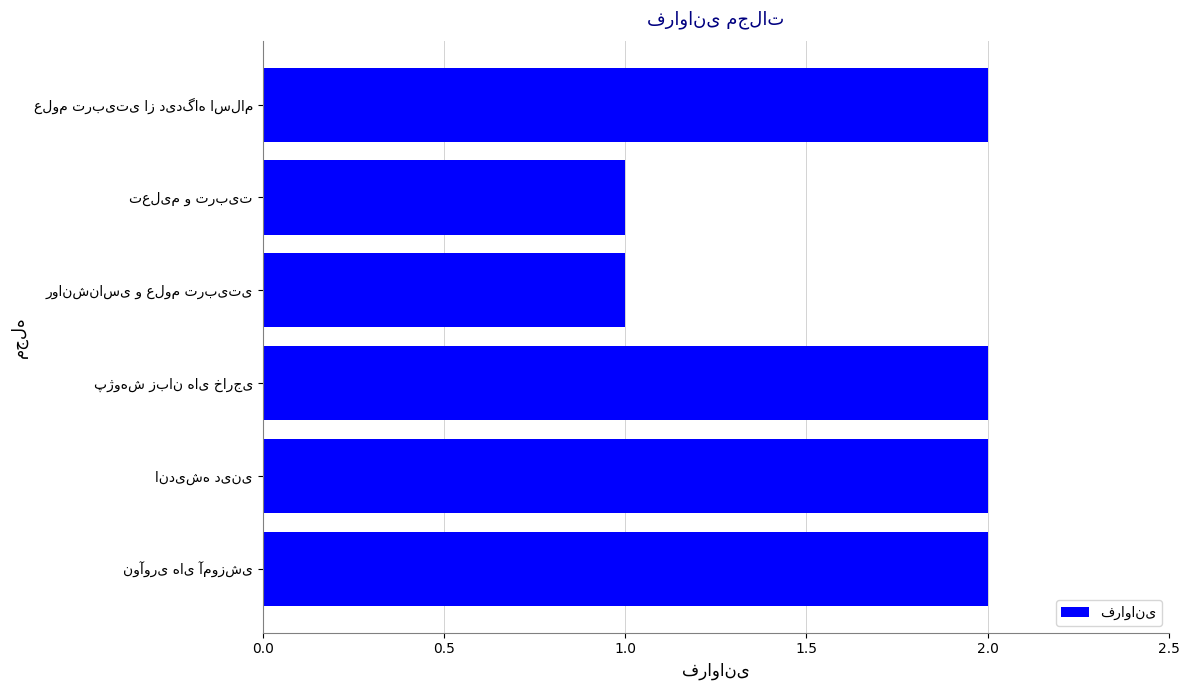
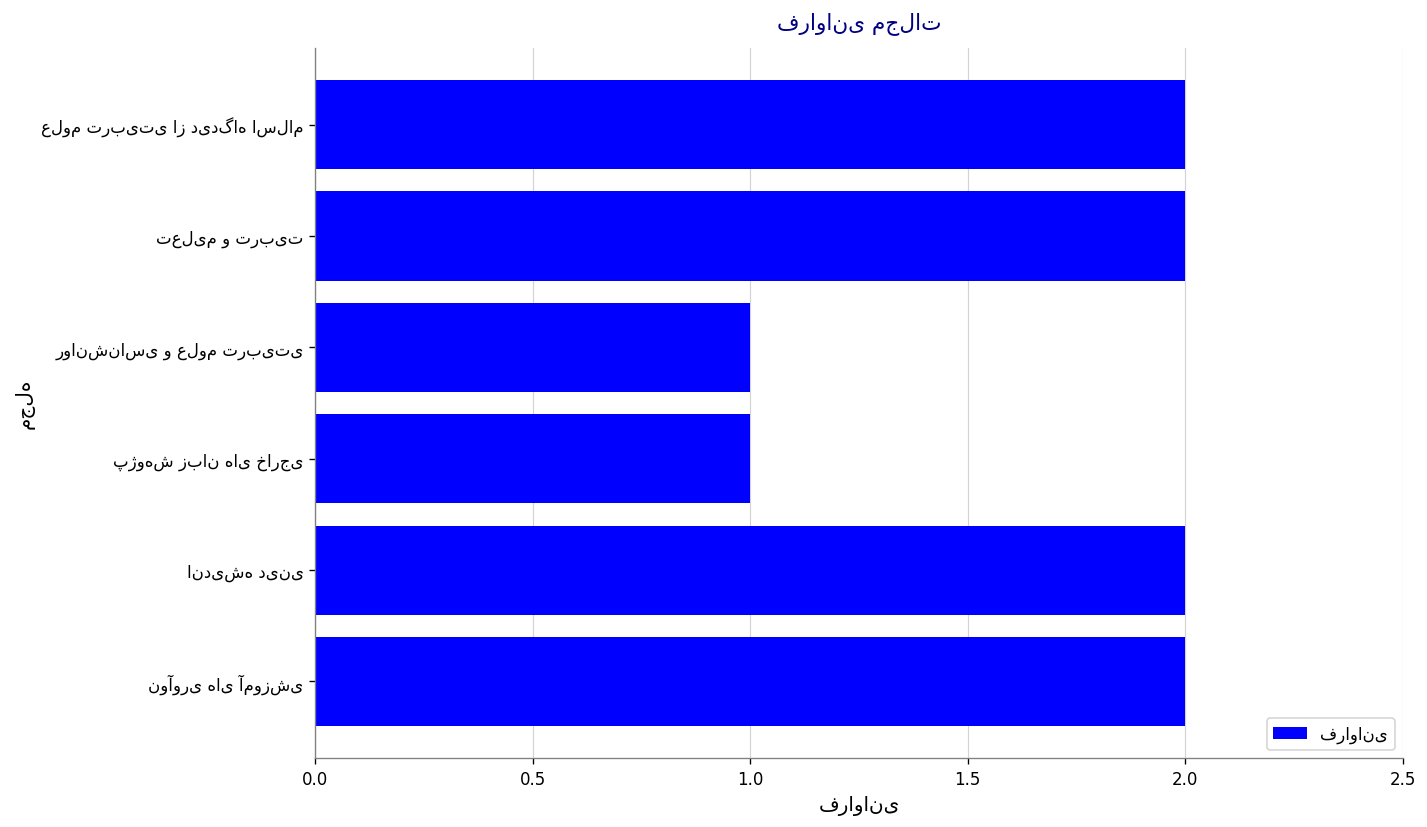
تعلیم و تربیت: 1 -> 2
پژوهش زبان های خارجی: 2 -> 1
